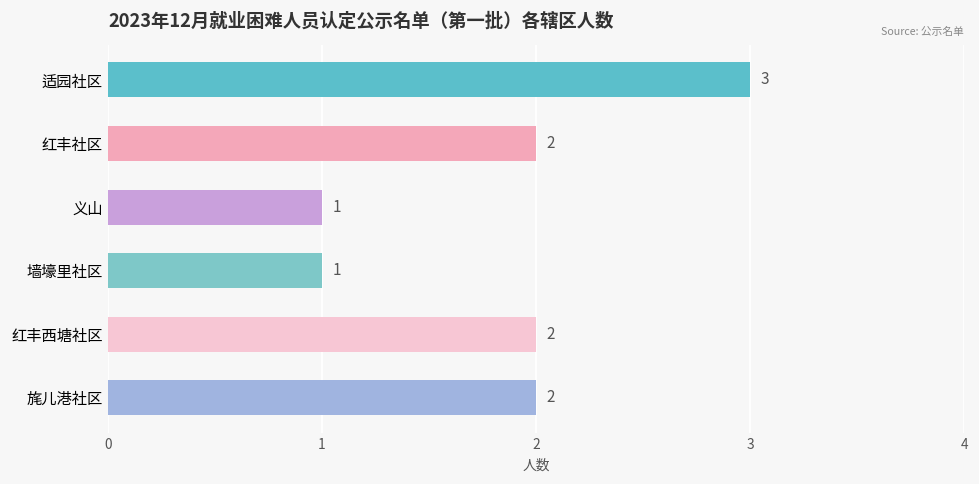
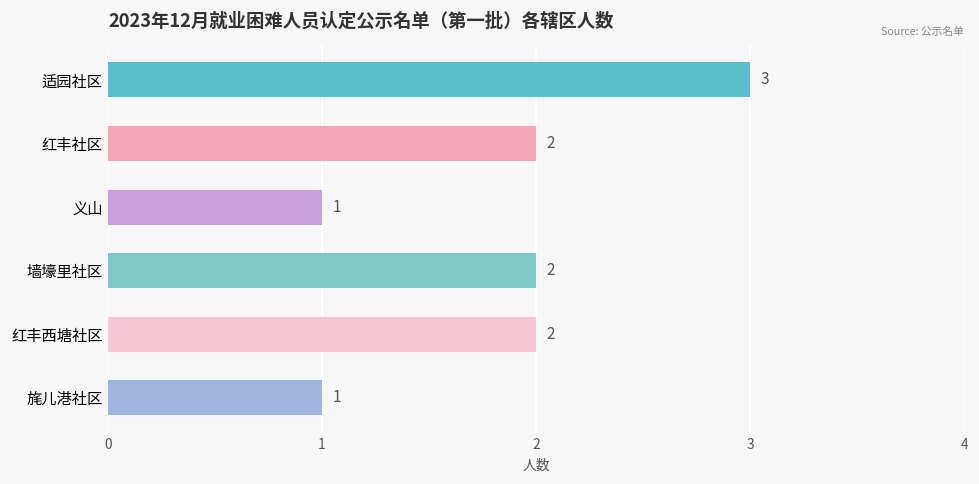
墙壕里社区: 1 -> 2
旄儿港社区: 2 -> 1
